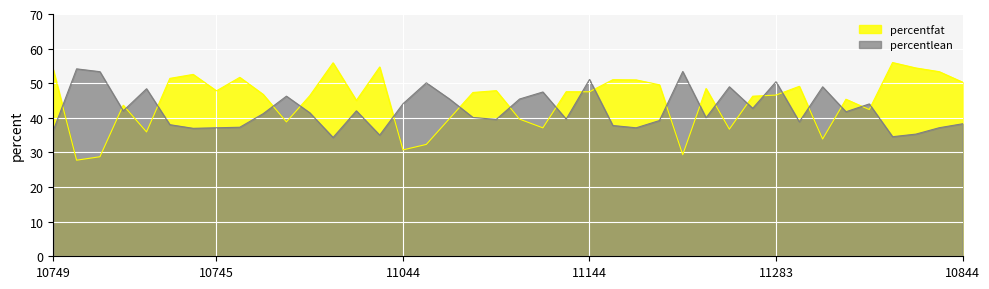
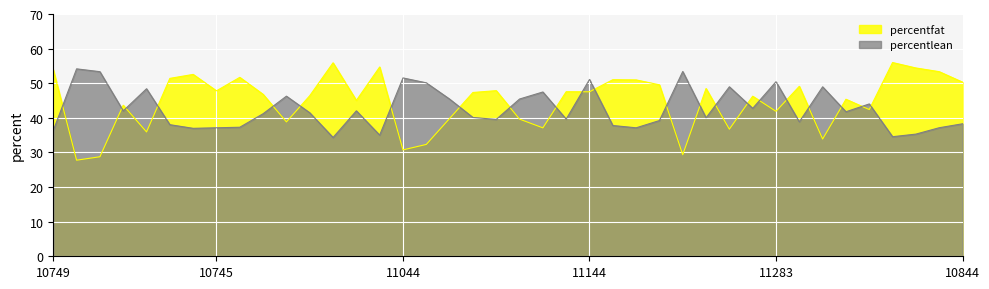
percentlean, 11044: 44 -> 52
percentfat, 11283: 47 -> 42
